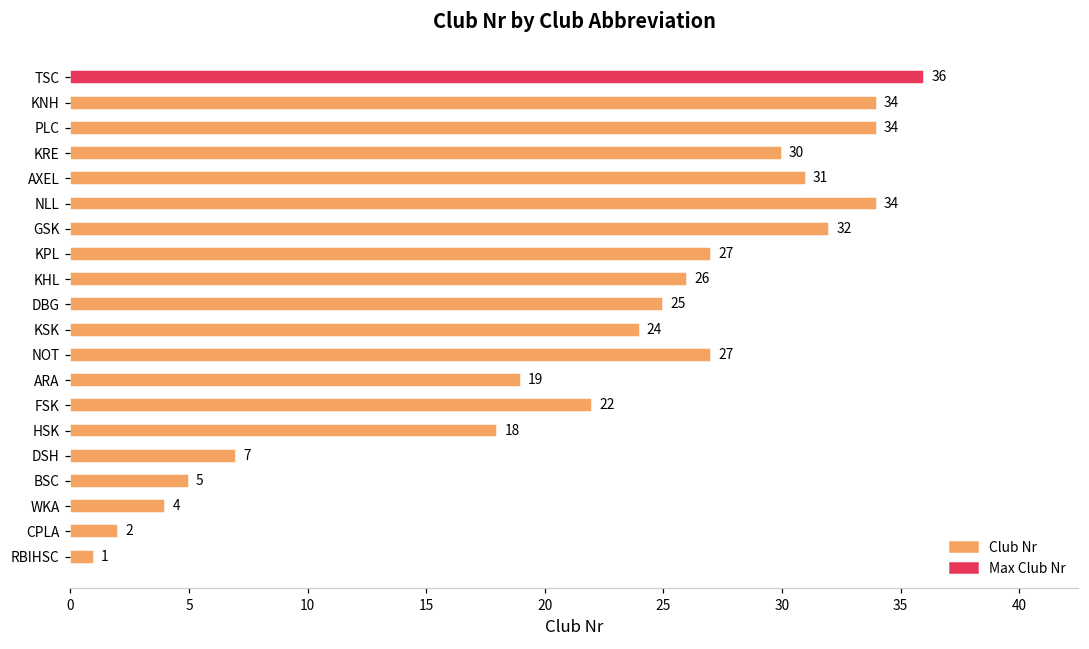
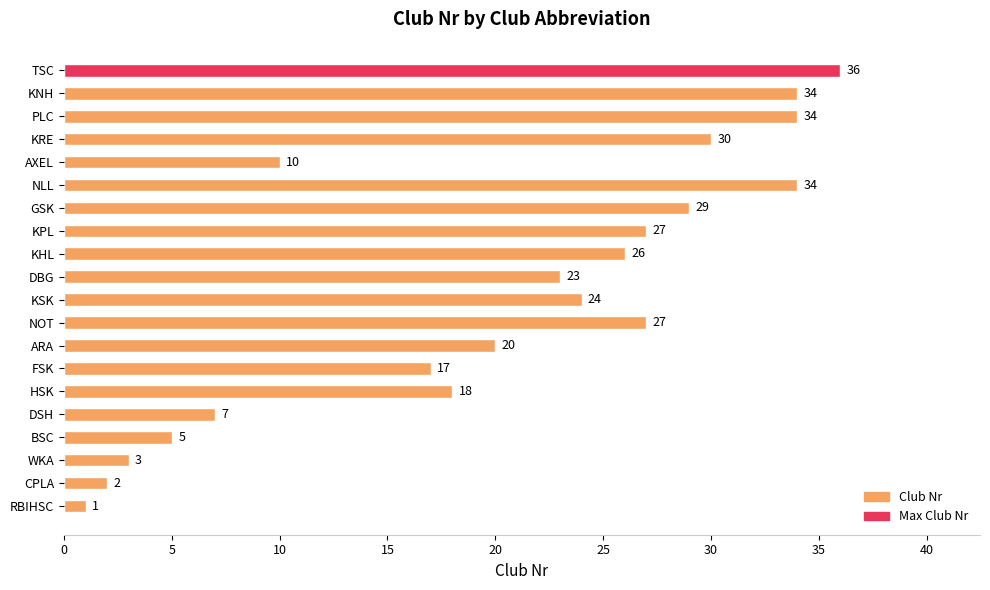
AXEL: 31 -> 10
GSK: 32 -> 29
DBG: 25 -> 23
ARA: 19 -> 20
FSK: 22 -> 17
WKA: 4 -> 3
